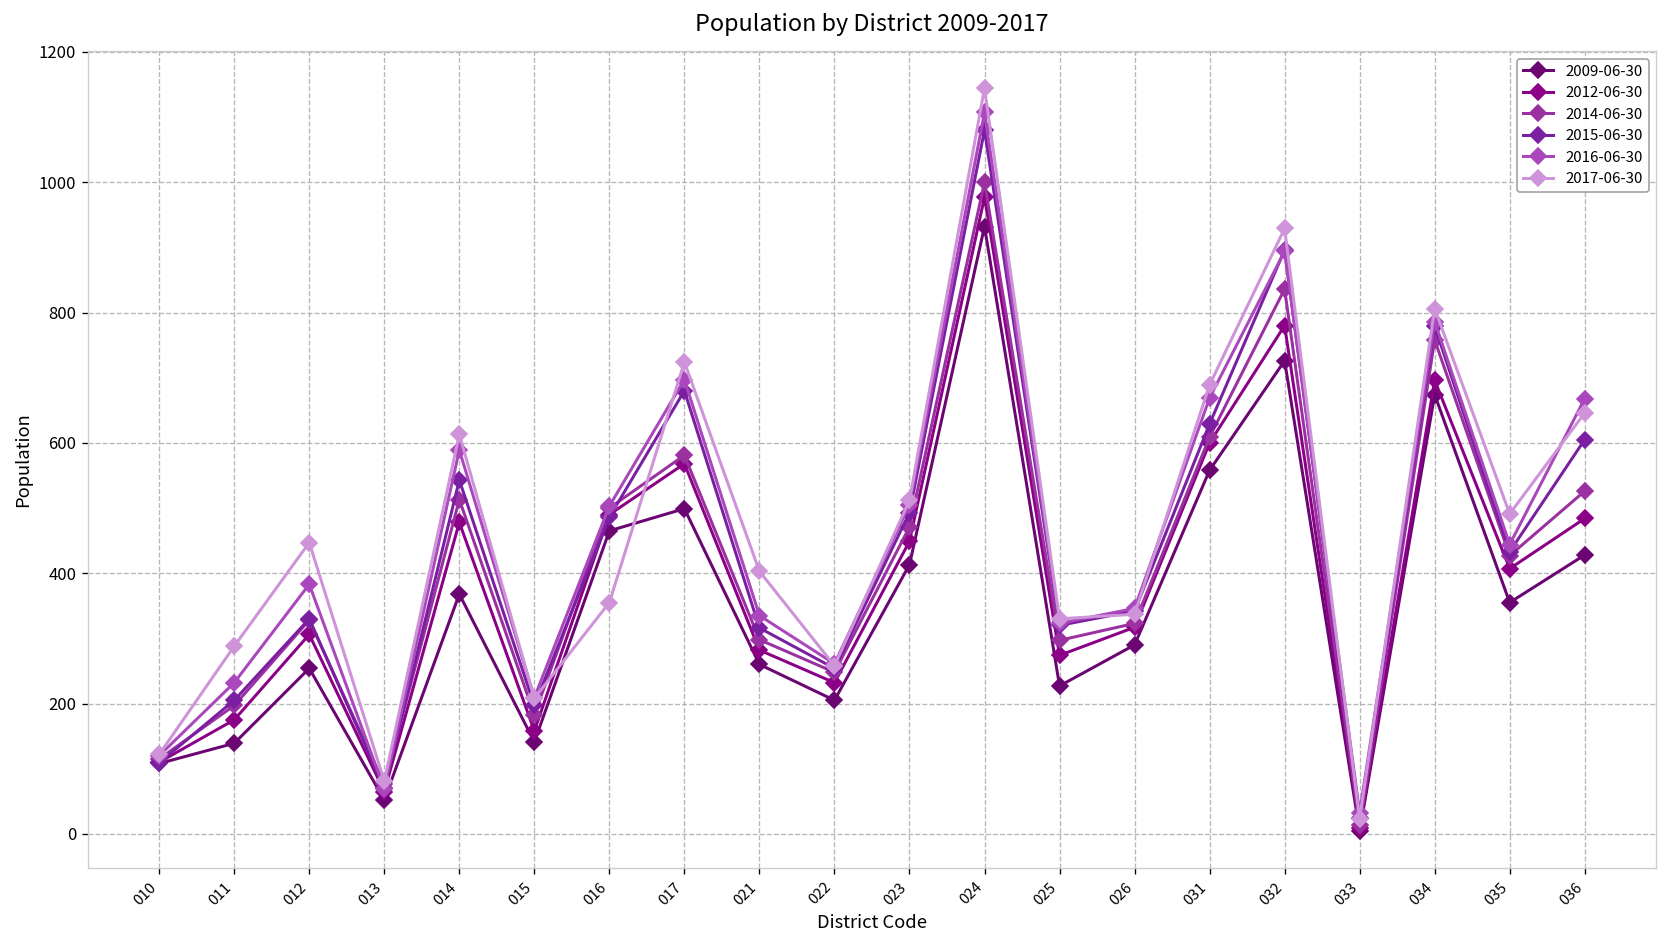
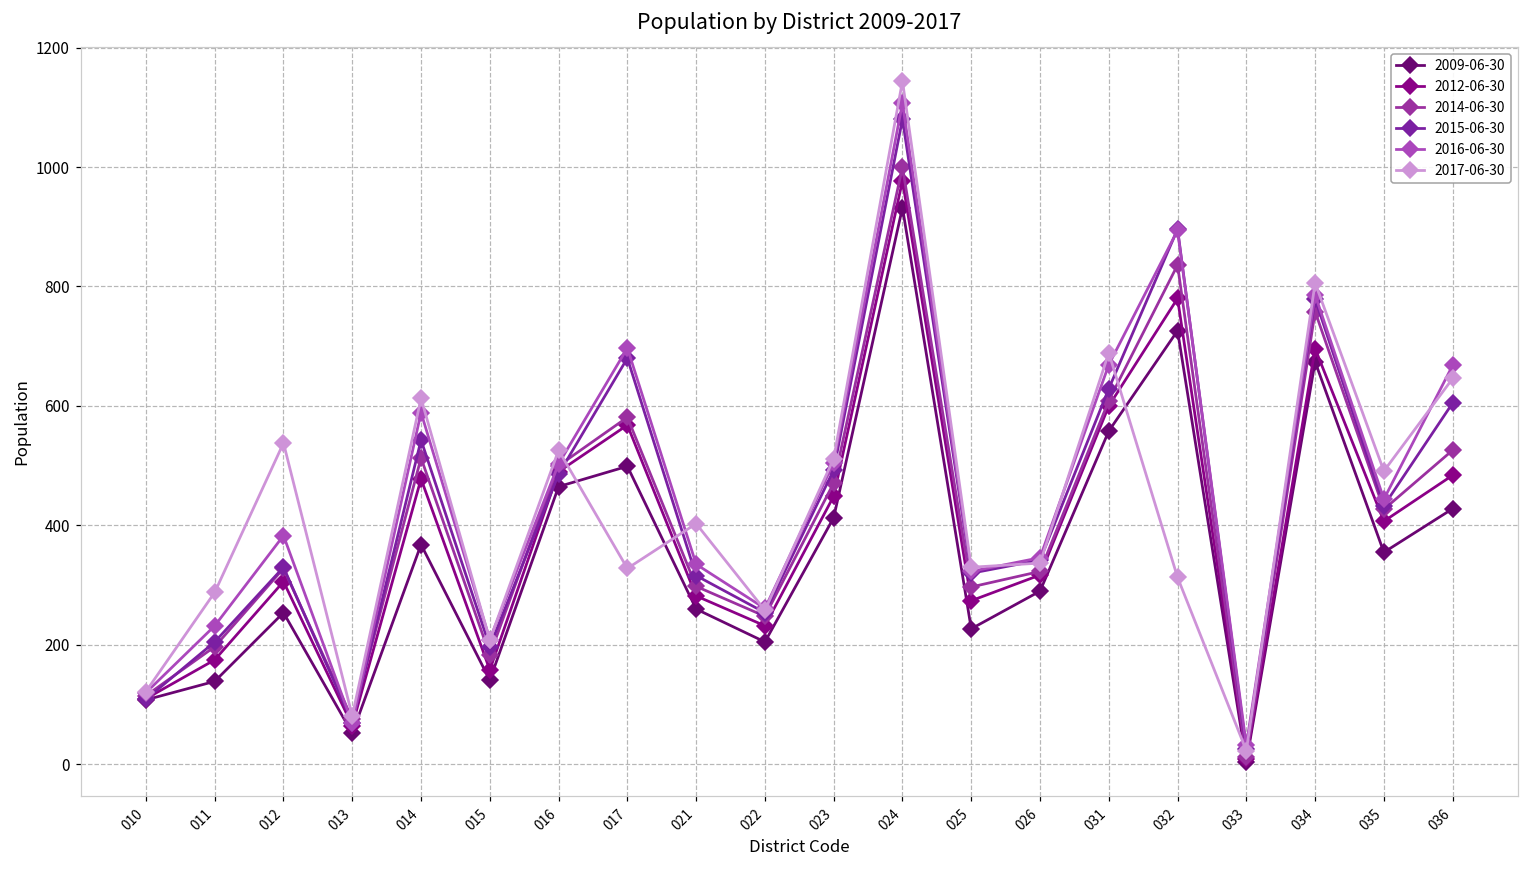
2017-06-30, 012: 450 -> 540
2017-06-30, 016: 360 -> 530
2017-06-30, 017: 720 -> 330
2017-06-30, 032: 930 -> 310
